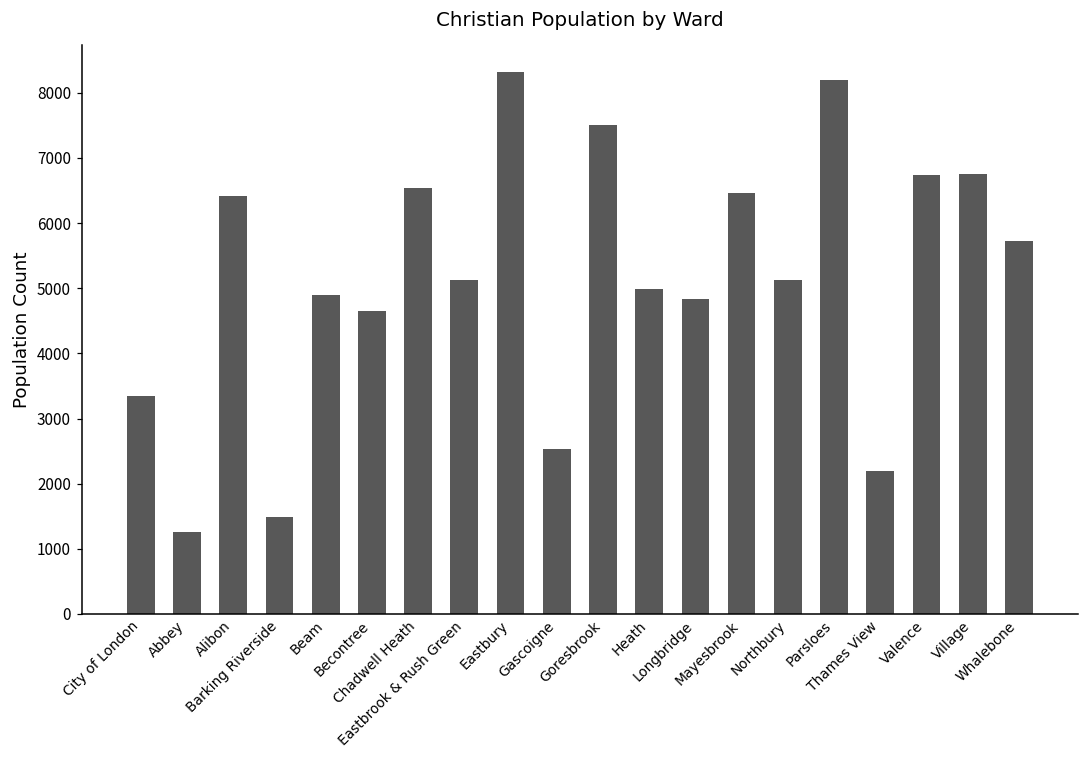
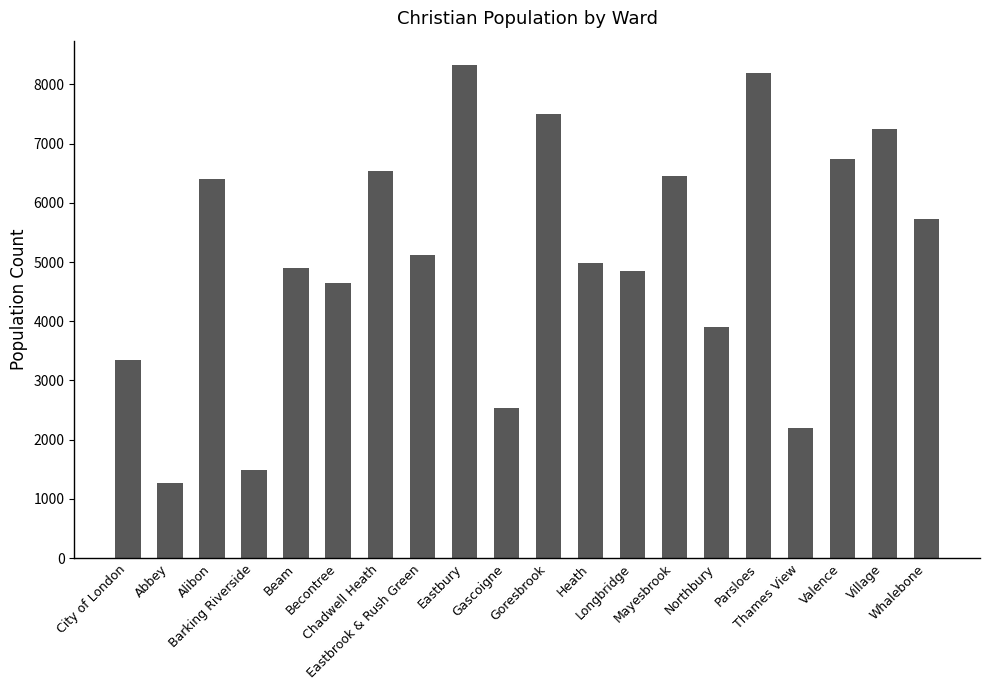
Northbury: 5100 -> 3900
Village: 6700 -> 7200
